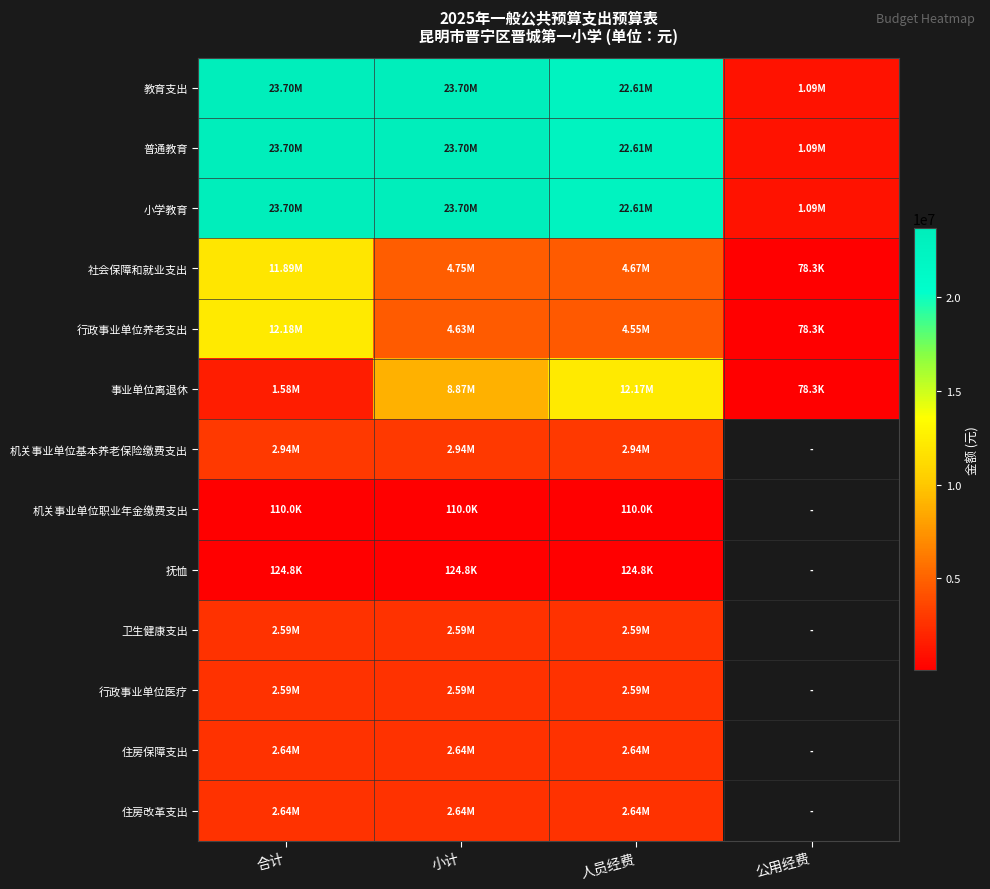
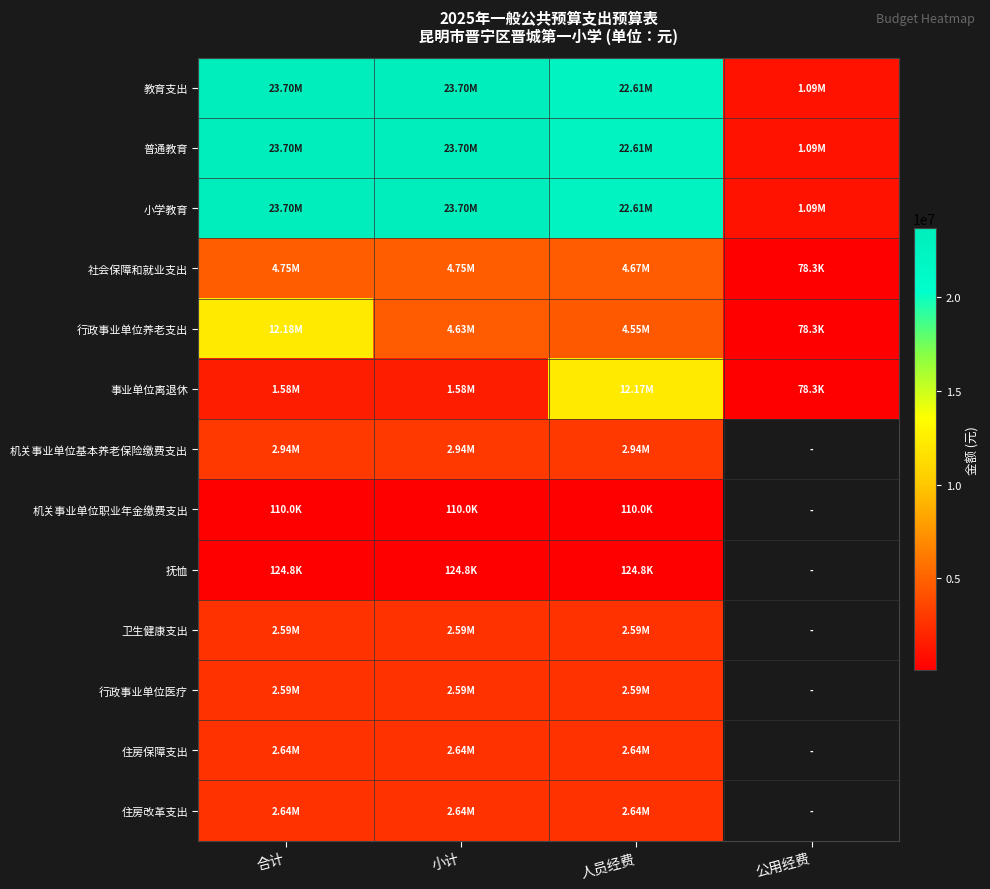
社会保障和就业支出, 合计: 11.89M -> 4.75M
事业单位离退休, 小计: 8.87M -> 1.58M
